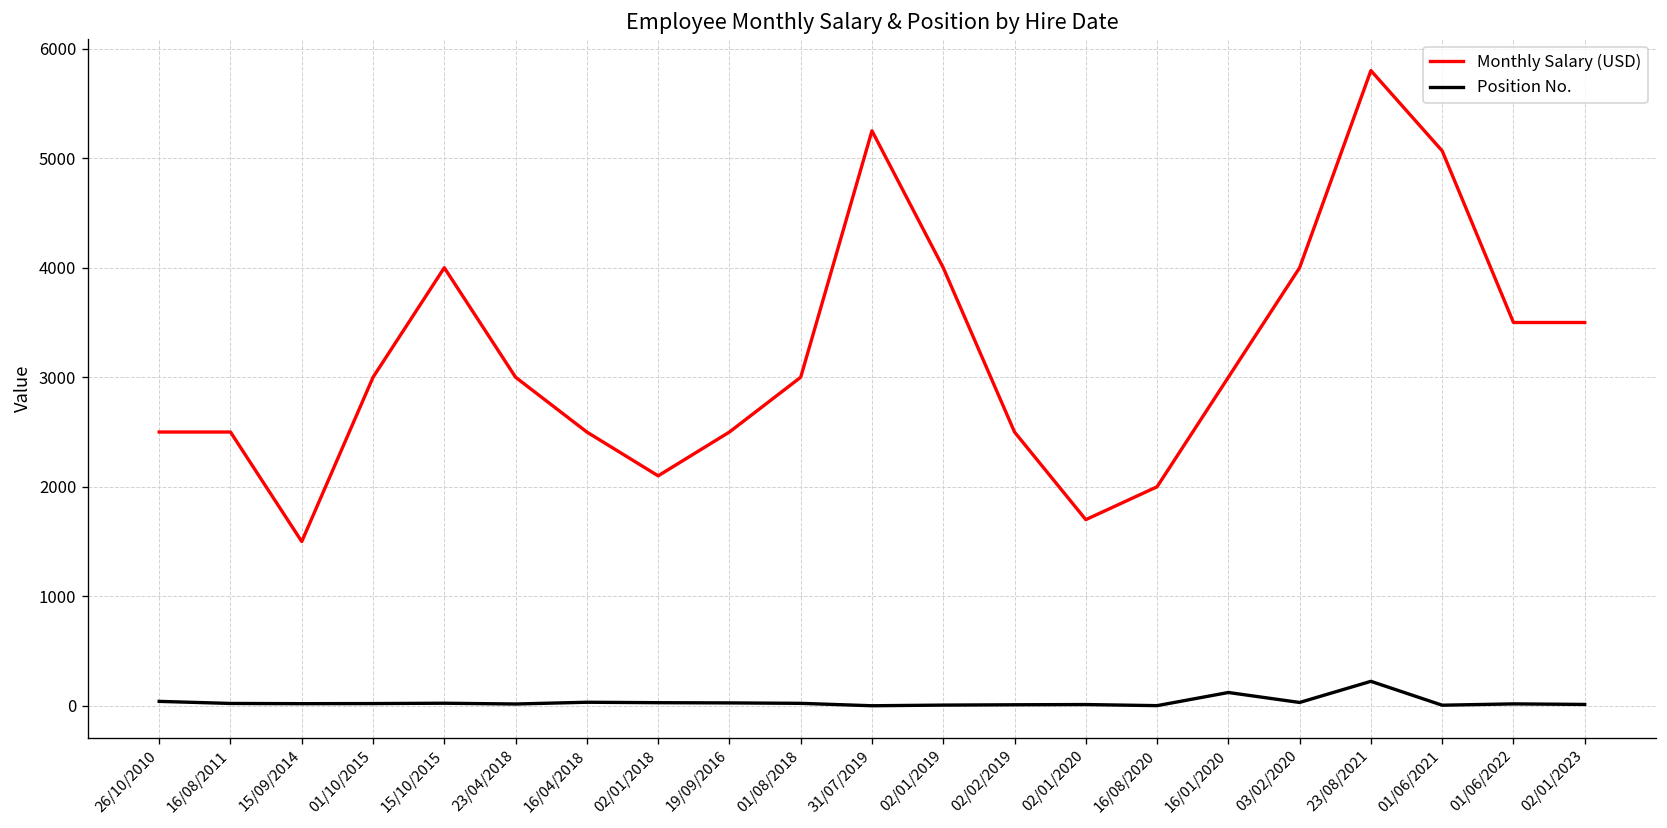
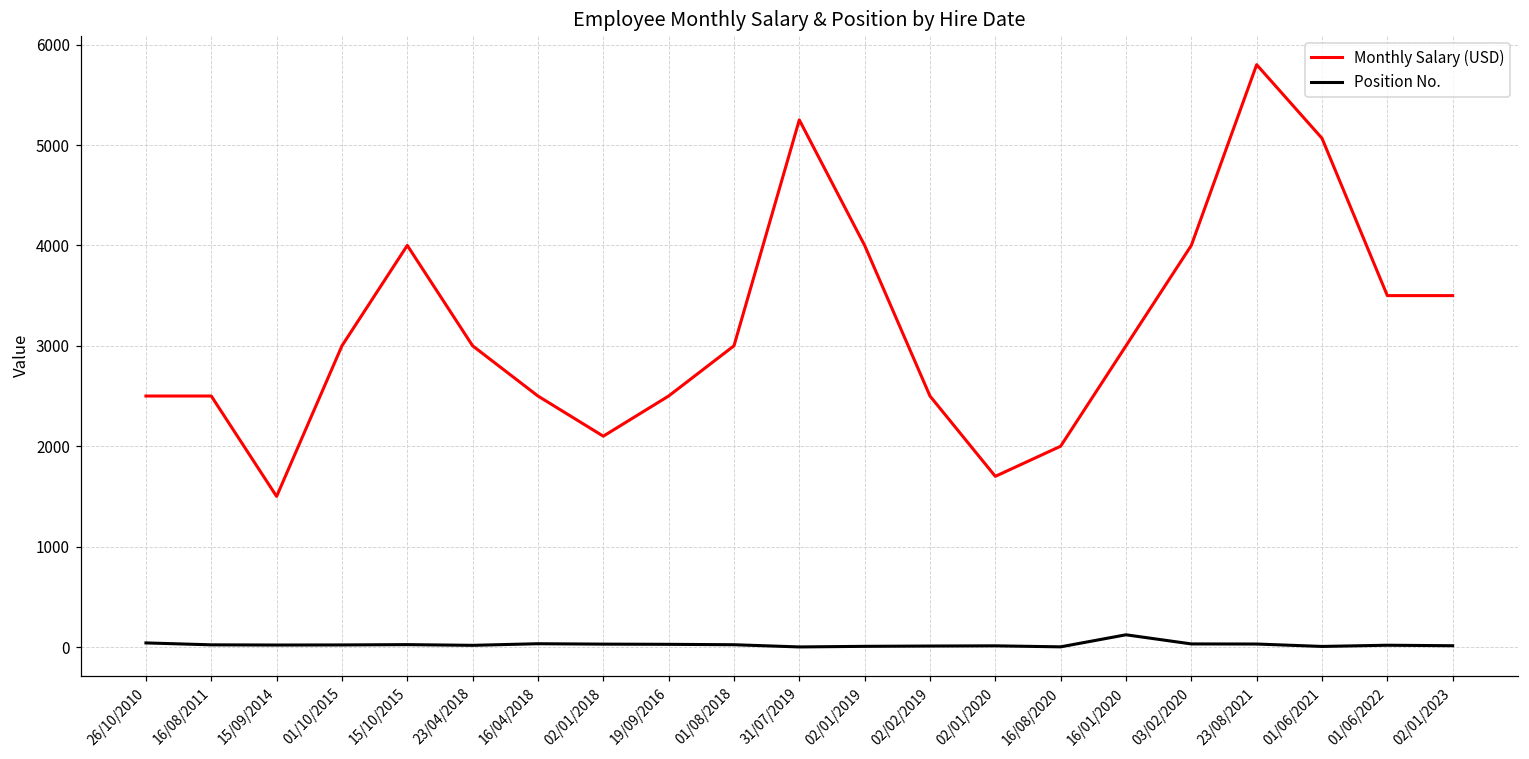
Position No., 23/08/2021: 200 -> 0
